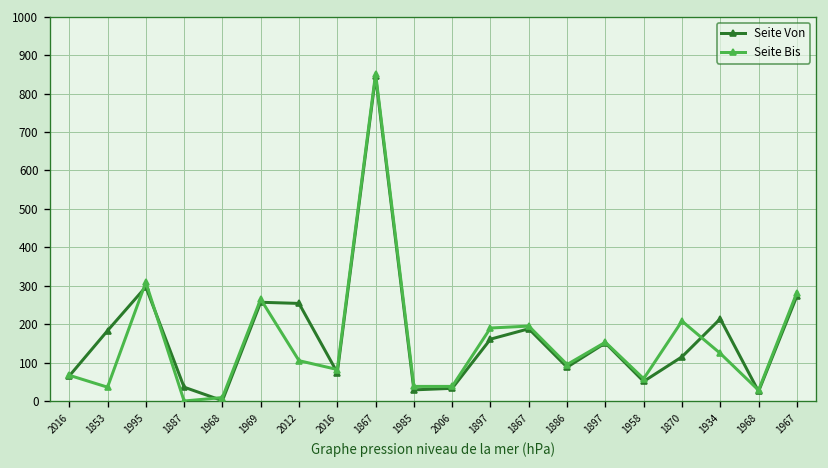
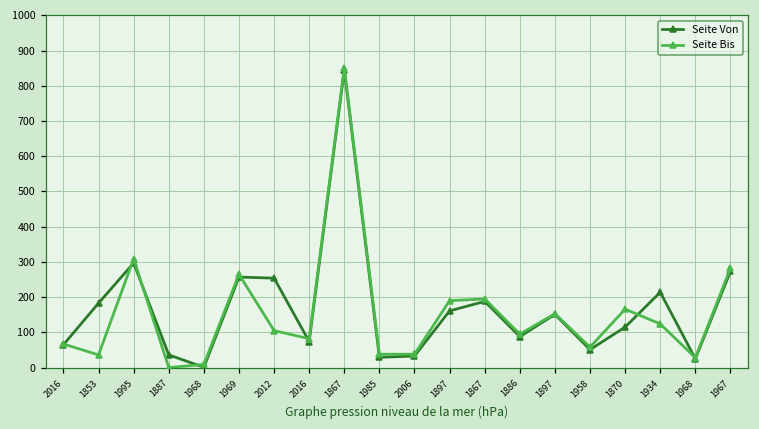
Seite Bis, 1870: 210 -> 170
